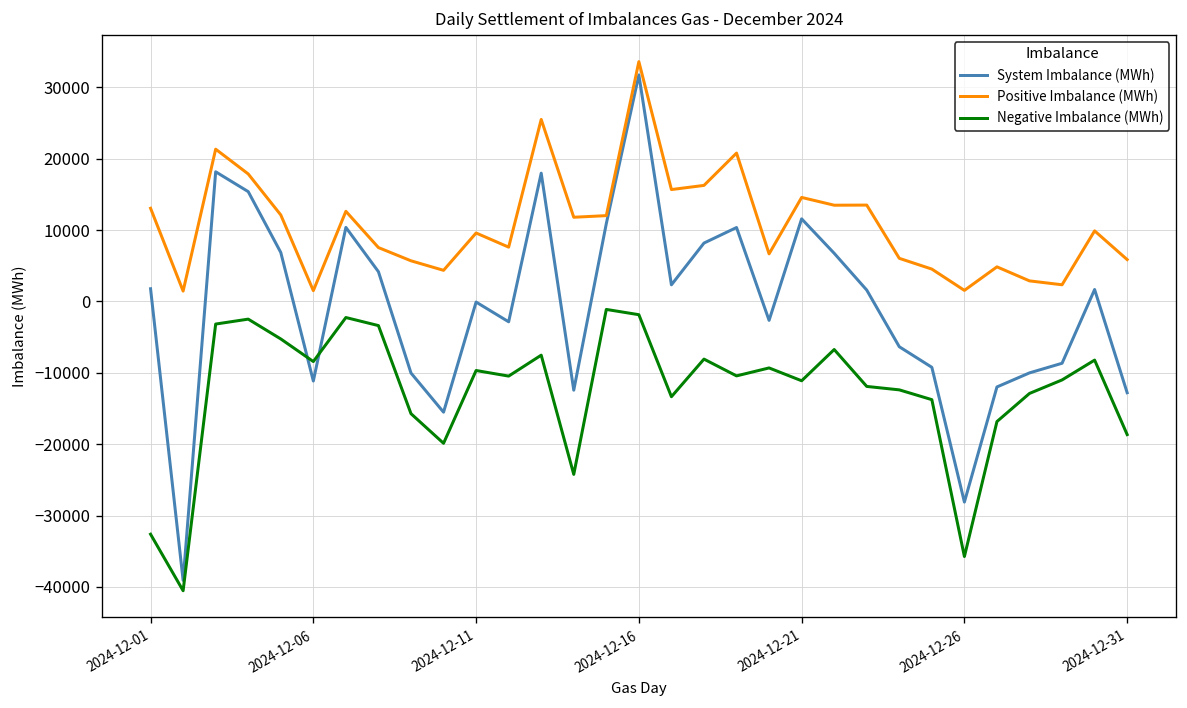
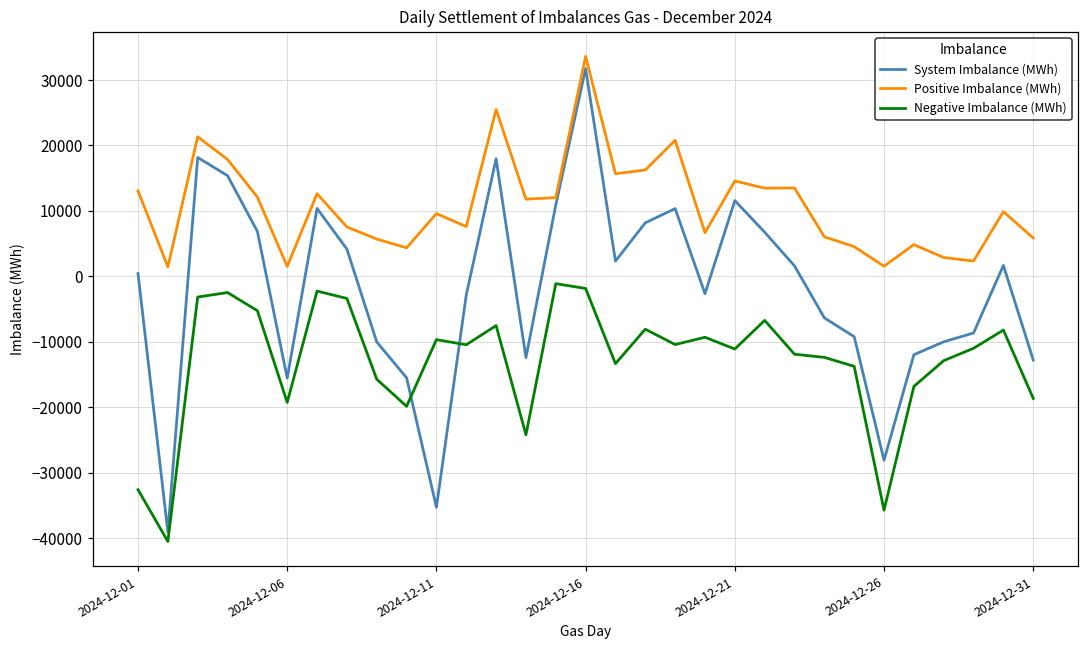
System Imbalance (MWh), 2024-12-01: 2000 -> 0
System Imbalance (MWh), 2024-12-06: -11000 -> -16000
Negative Imbalance (MWh), 2024-12-06: -8000 -> -19000
System Imbalance (MWh), 2024-12-11: 0 -> -35000
